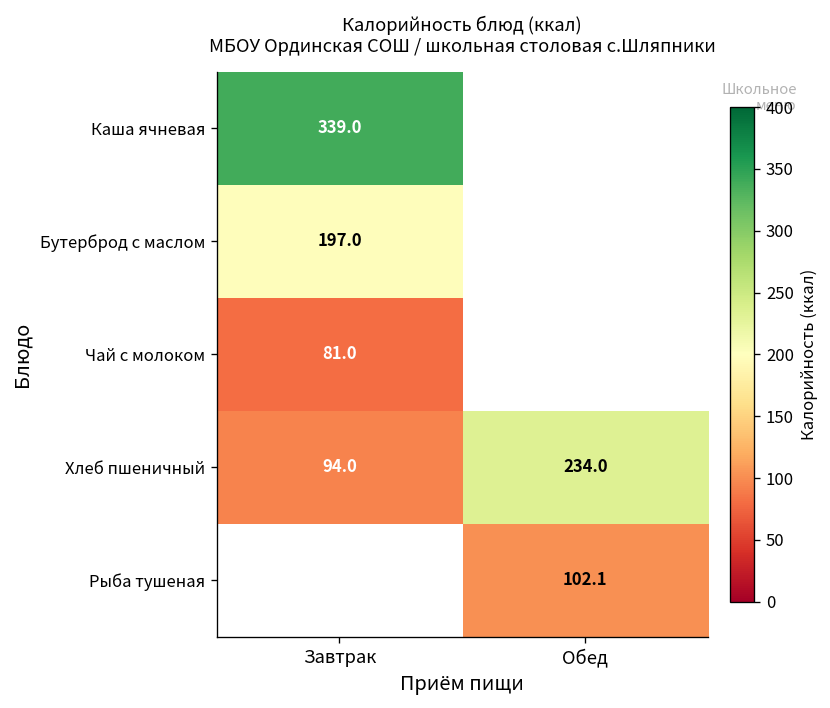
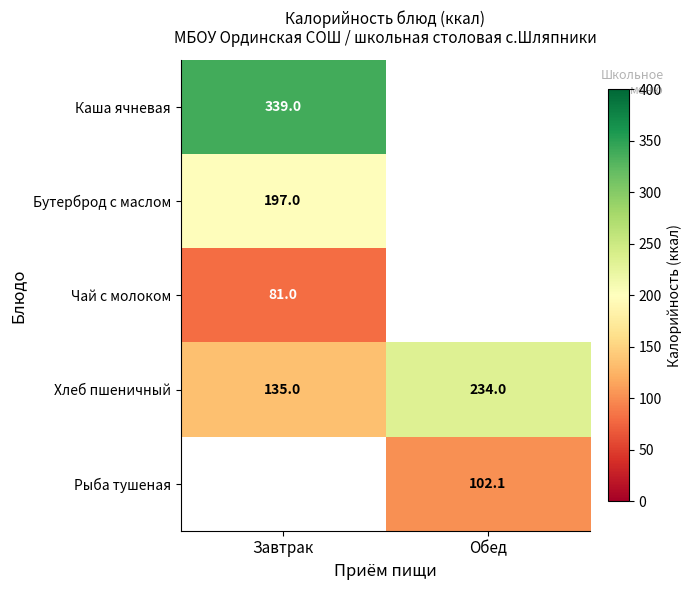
Хлеб пшеничный, Завтрак: 94.0 -> 135.0
